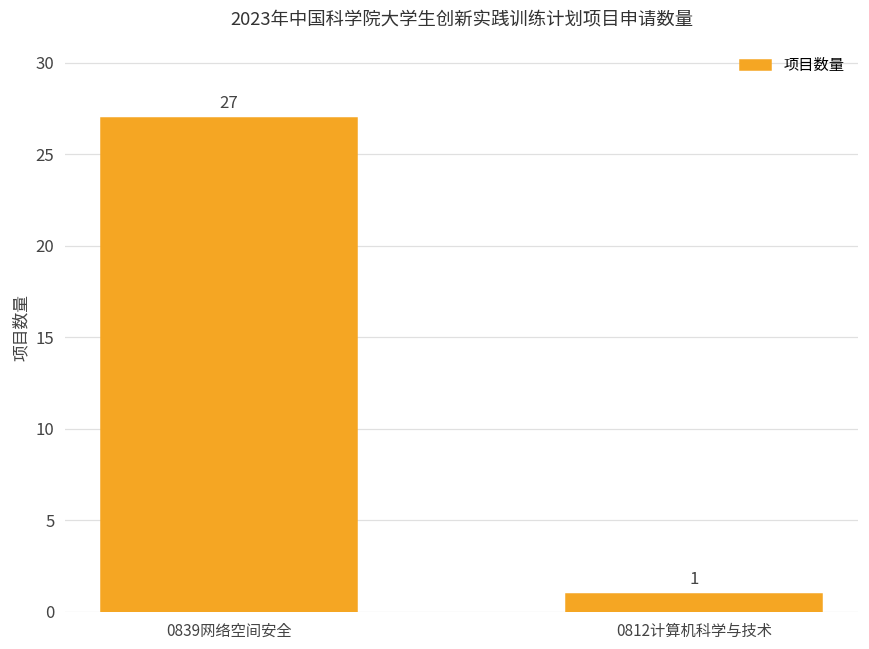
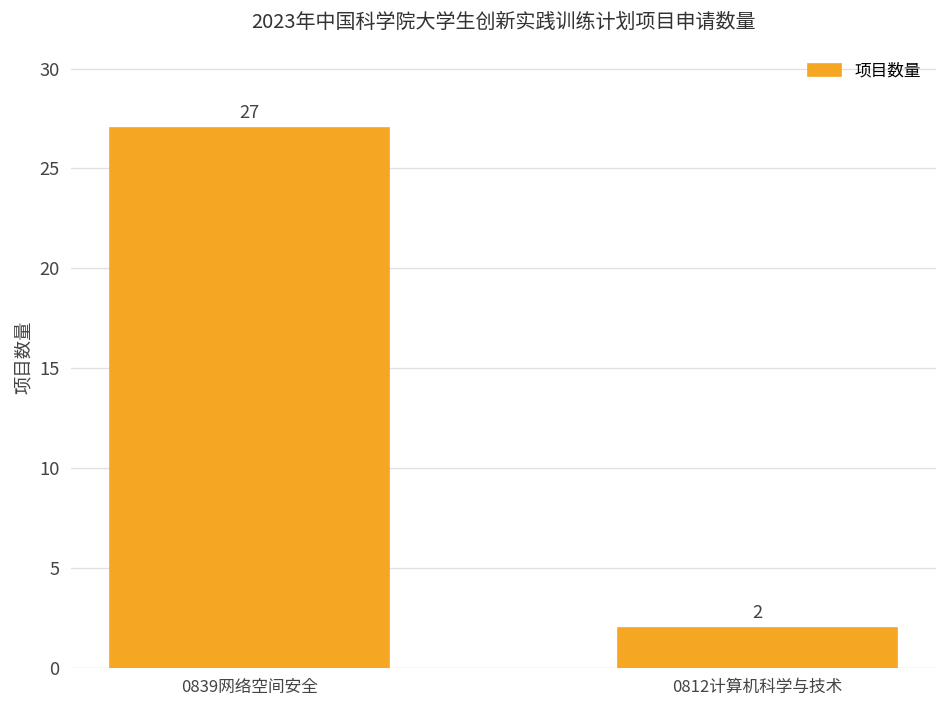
0812计算机科学与技术: 1 -> 2
